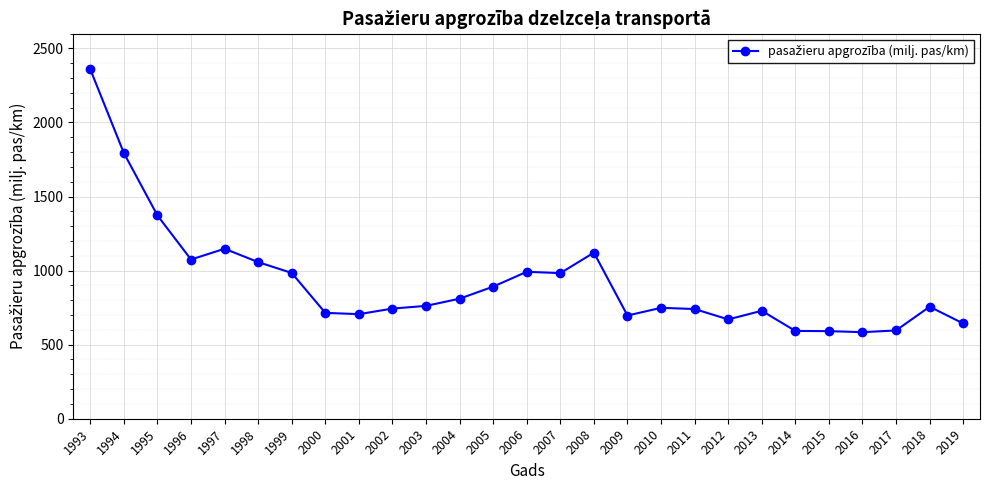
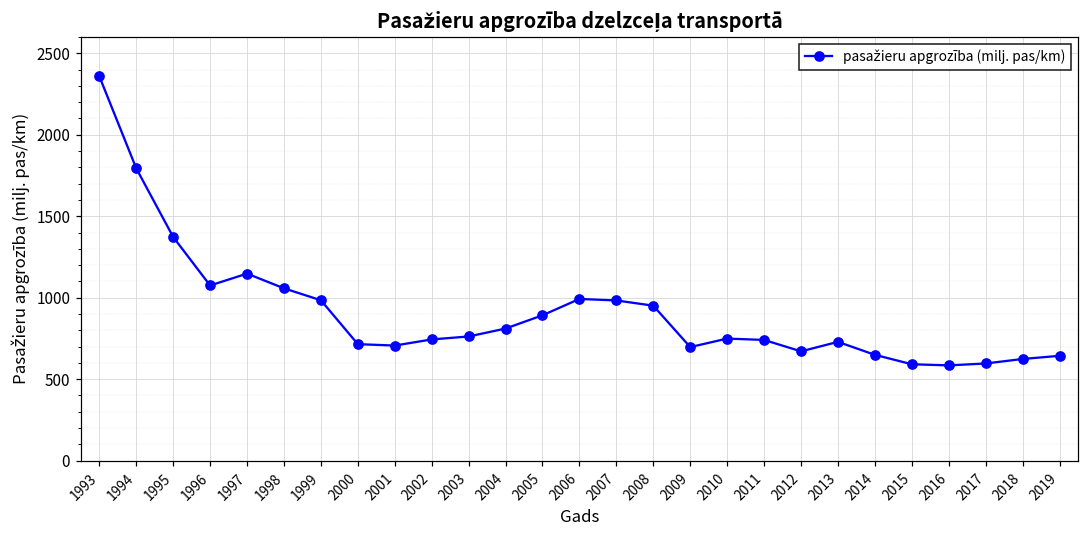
2008: 1120 -> 950
2014: 590 -> 650
2018: 760 -> 620
